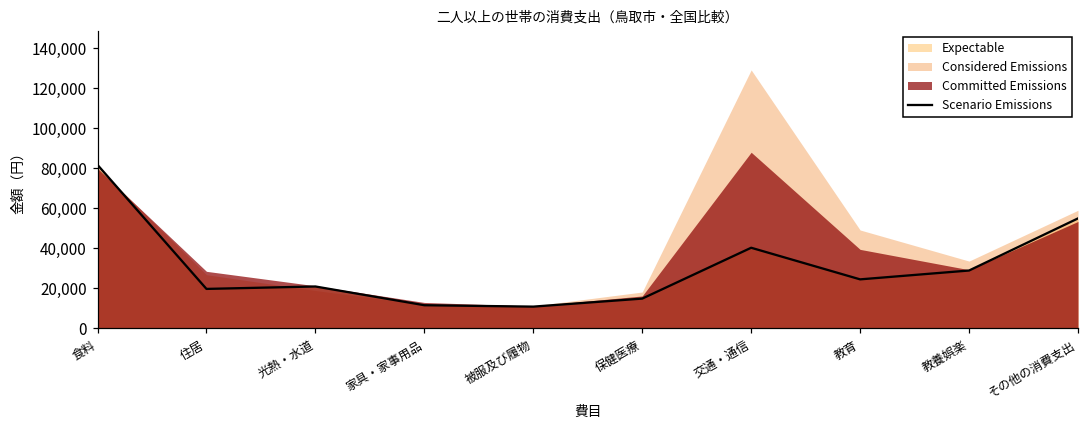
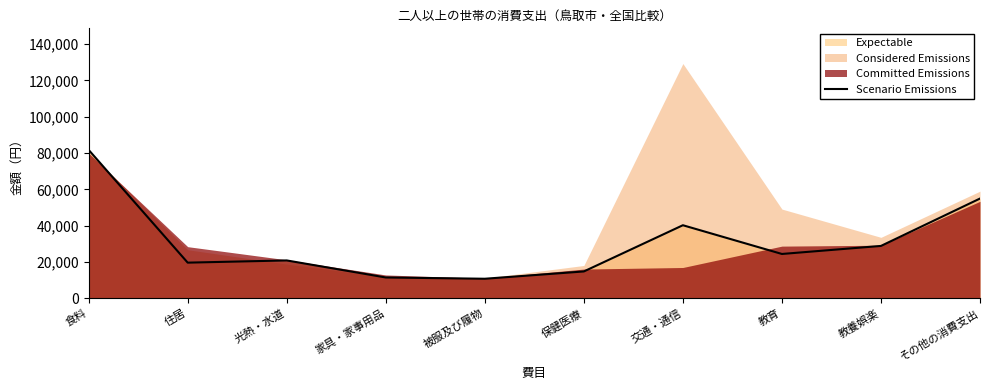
Committed Emissions, 交通・通信: 88,000 -> 17,000
Committed Emissions, 教育: 39,000 -> 29,000
